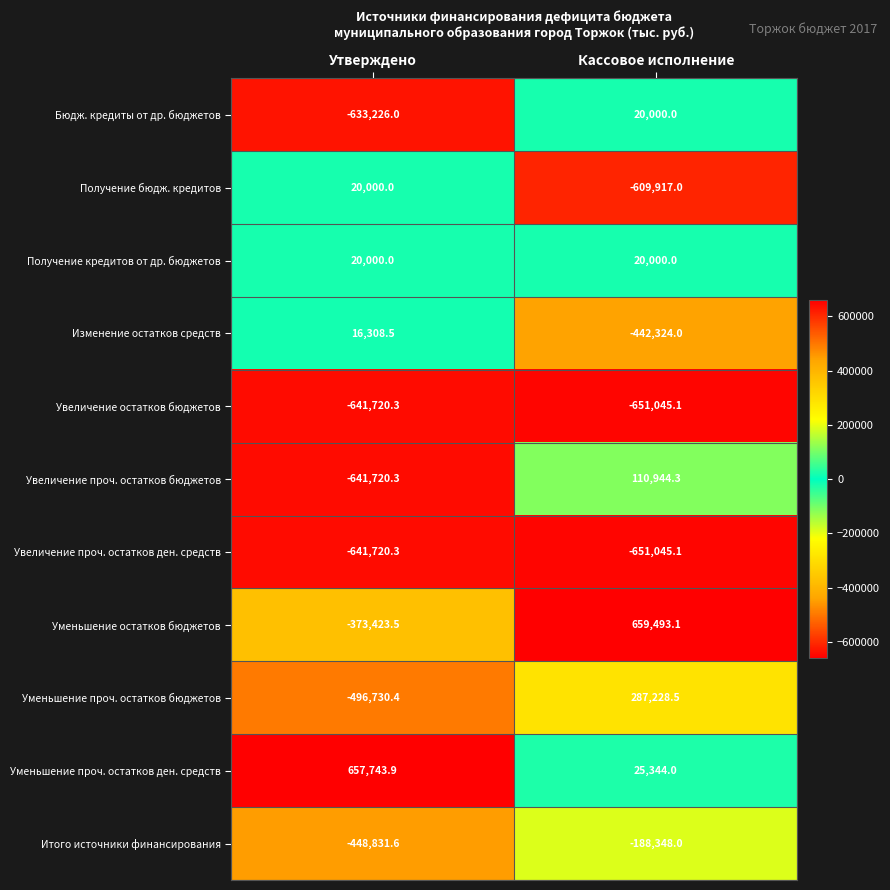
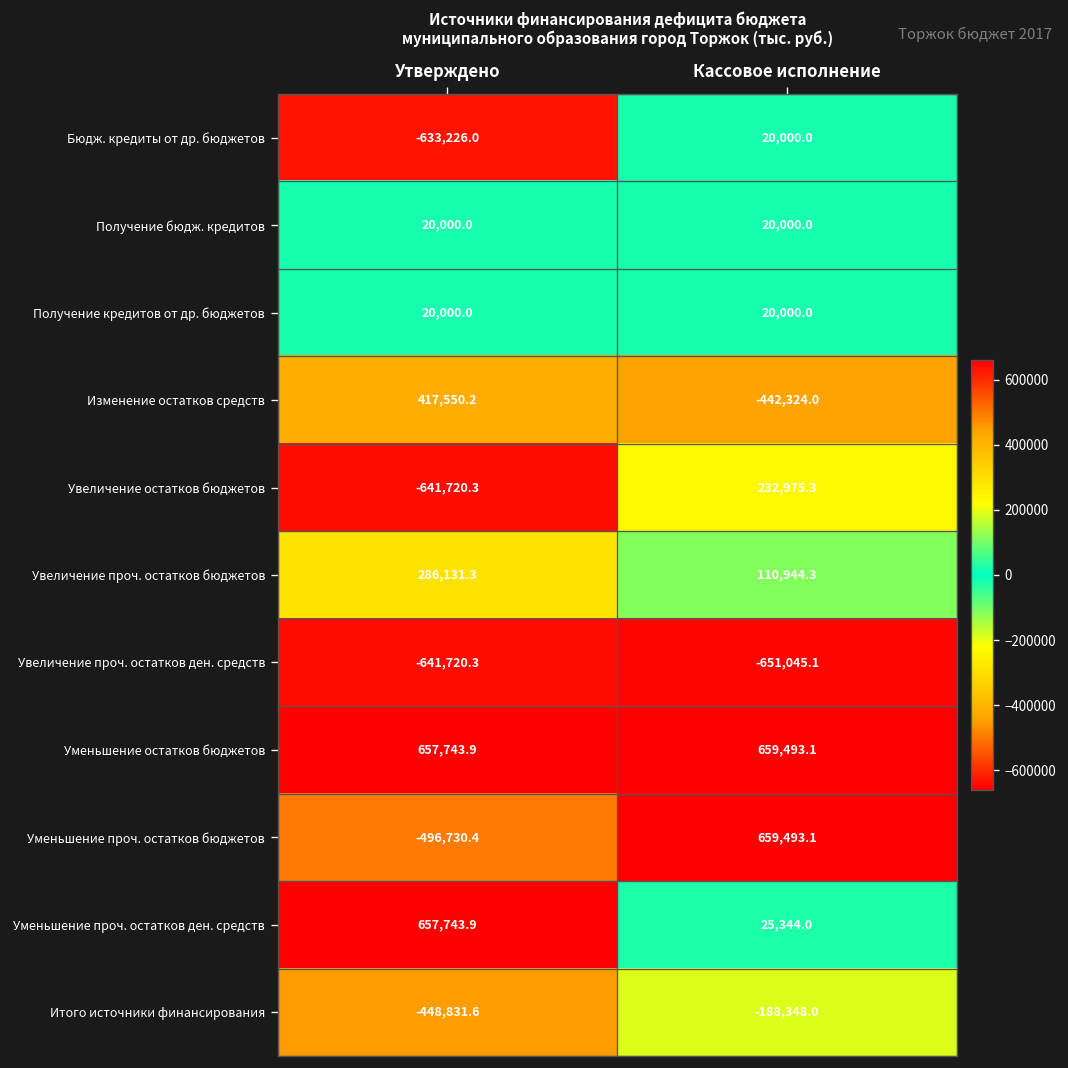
Получение бюдж. кредитов, Кассовое исполнение: -609,917.0 -> 20,000.0
Изменение остатков средств, Утверждено: 16,308.5 -> 417,550.2
Увеличение остатков бюджетов, Кассовое исполнение: -651,045.1 -> 232,975.3
Увеличение проч. остатков бюджетов, Утверждено: -641,720.3 -> 286,131.3
Уменьшение остатков бюджетов, Утверждено: -373,423.5 -> 657,743.9
Уменьшение проч. остатков бюджетов, Кассовое исполнение: 287,228.5 -> 659,493.1
